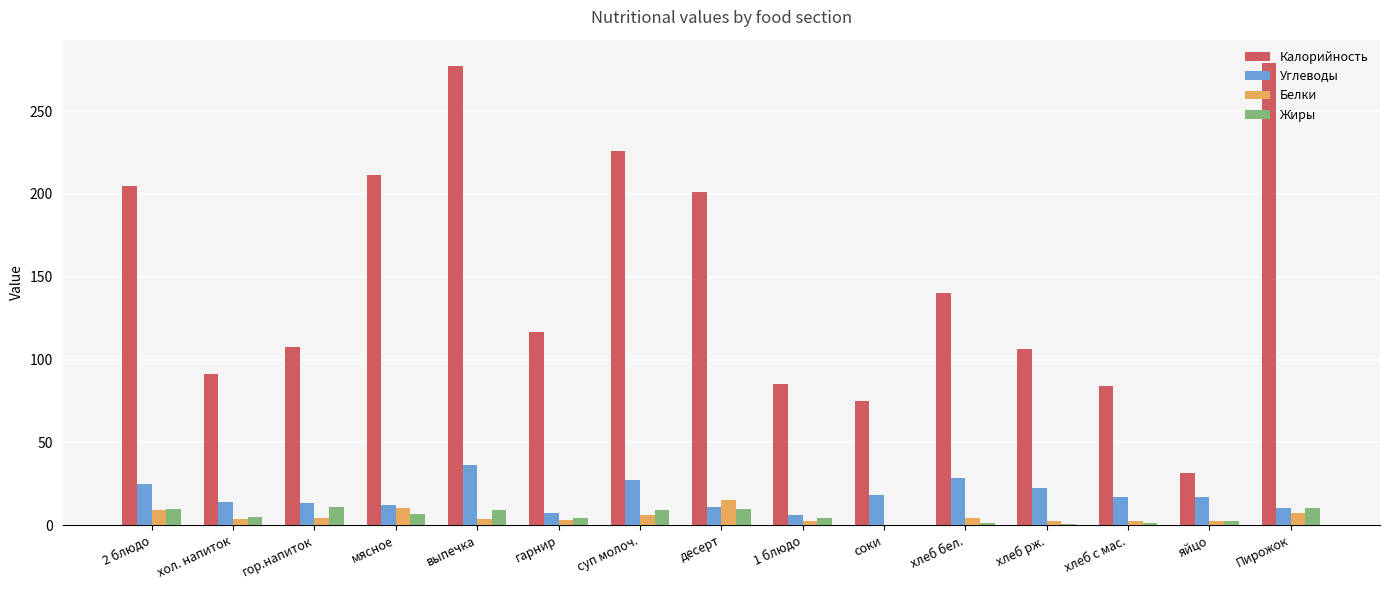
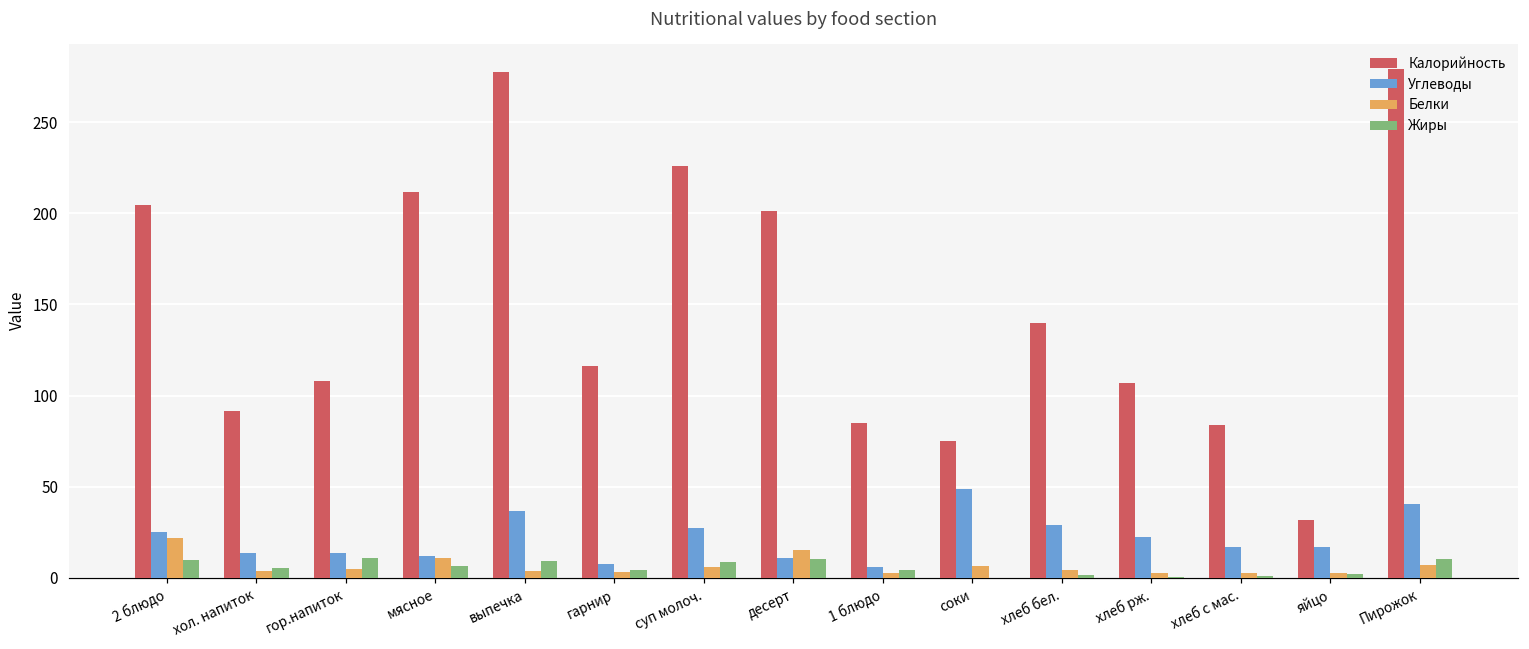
Белки, 2 блюдо: 9 -> 22
Углеводы, соки: 18 -> 49
Белки, соки: 0 -> 6
Углеводы, Пирожок: 10 -> 41
